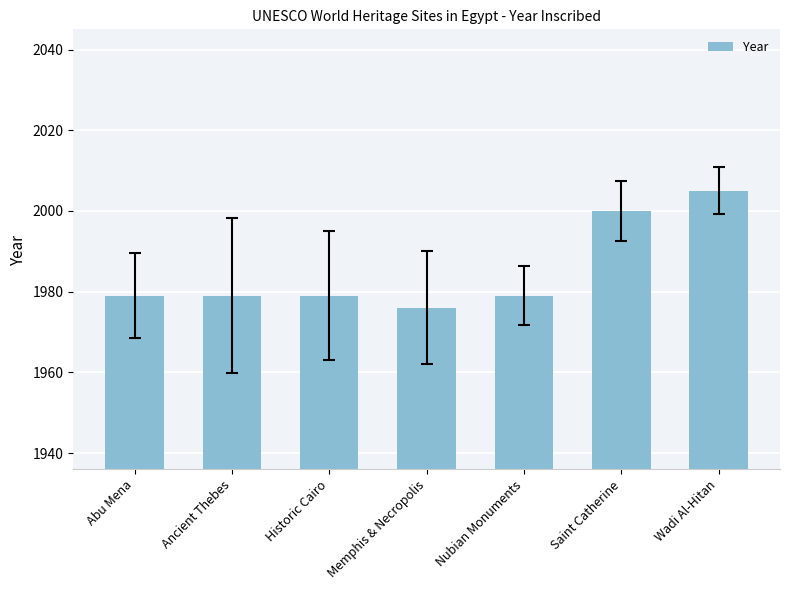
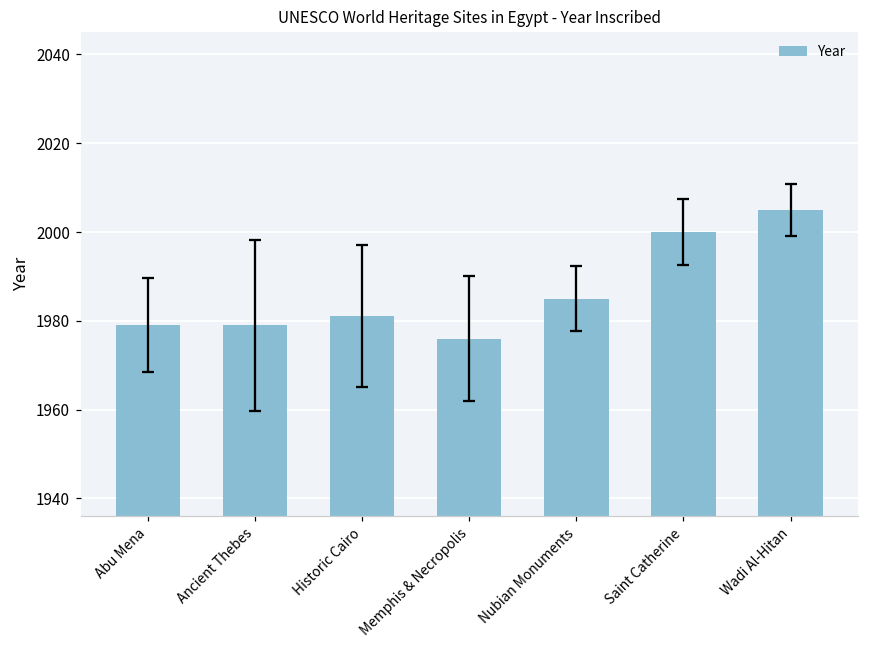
Year, Historic Cairo: 1979 -> 1981
Year, Nubian Monuments: 1979 -> 1985
